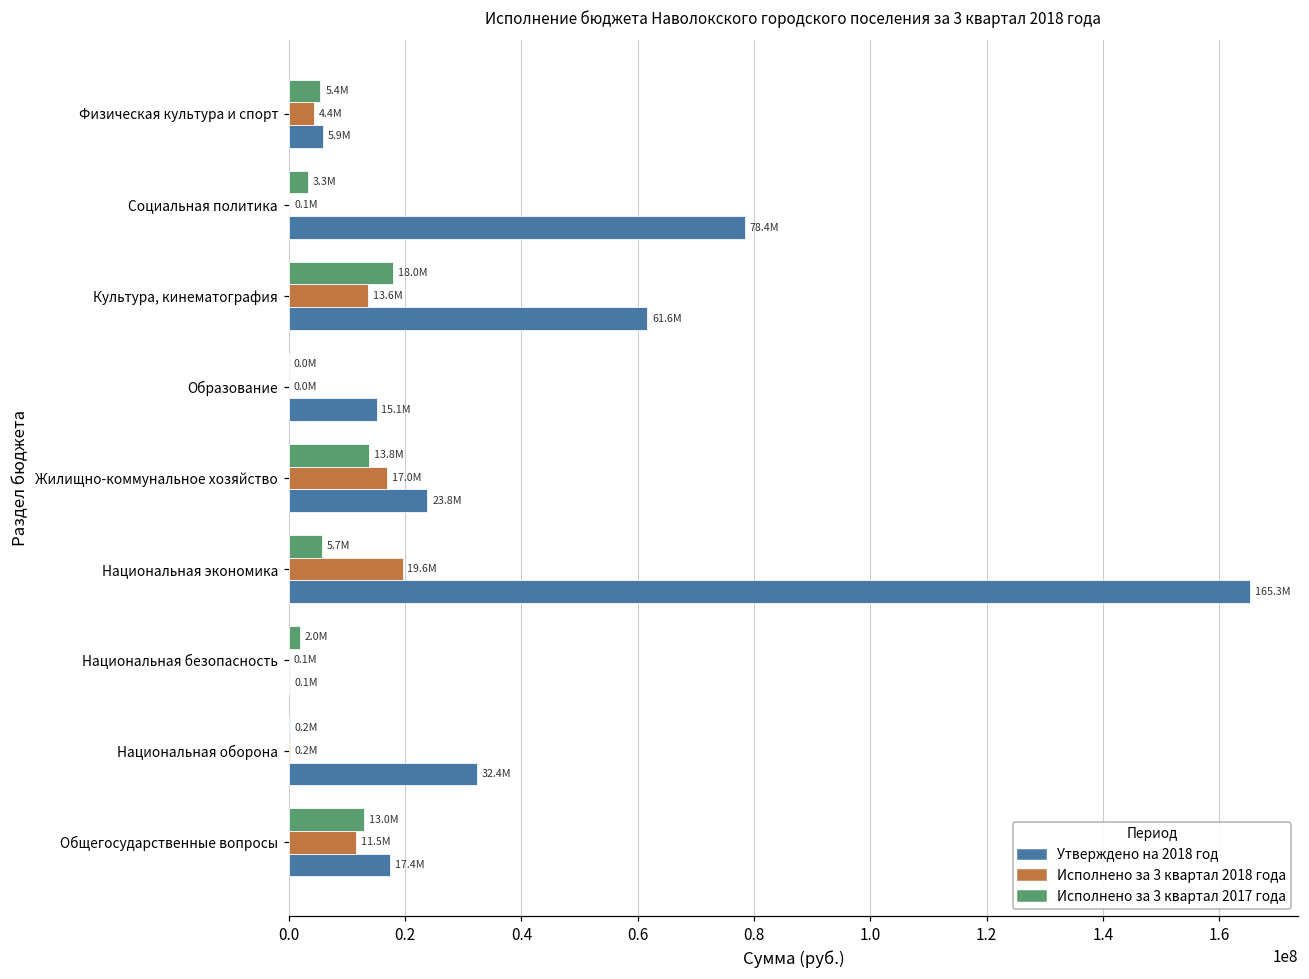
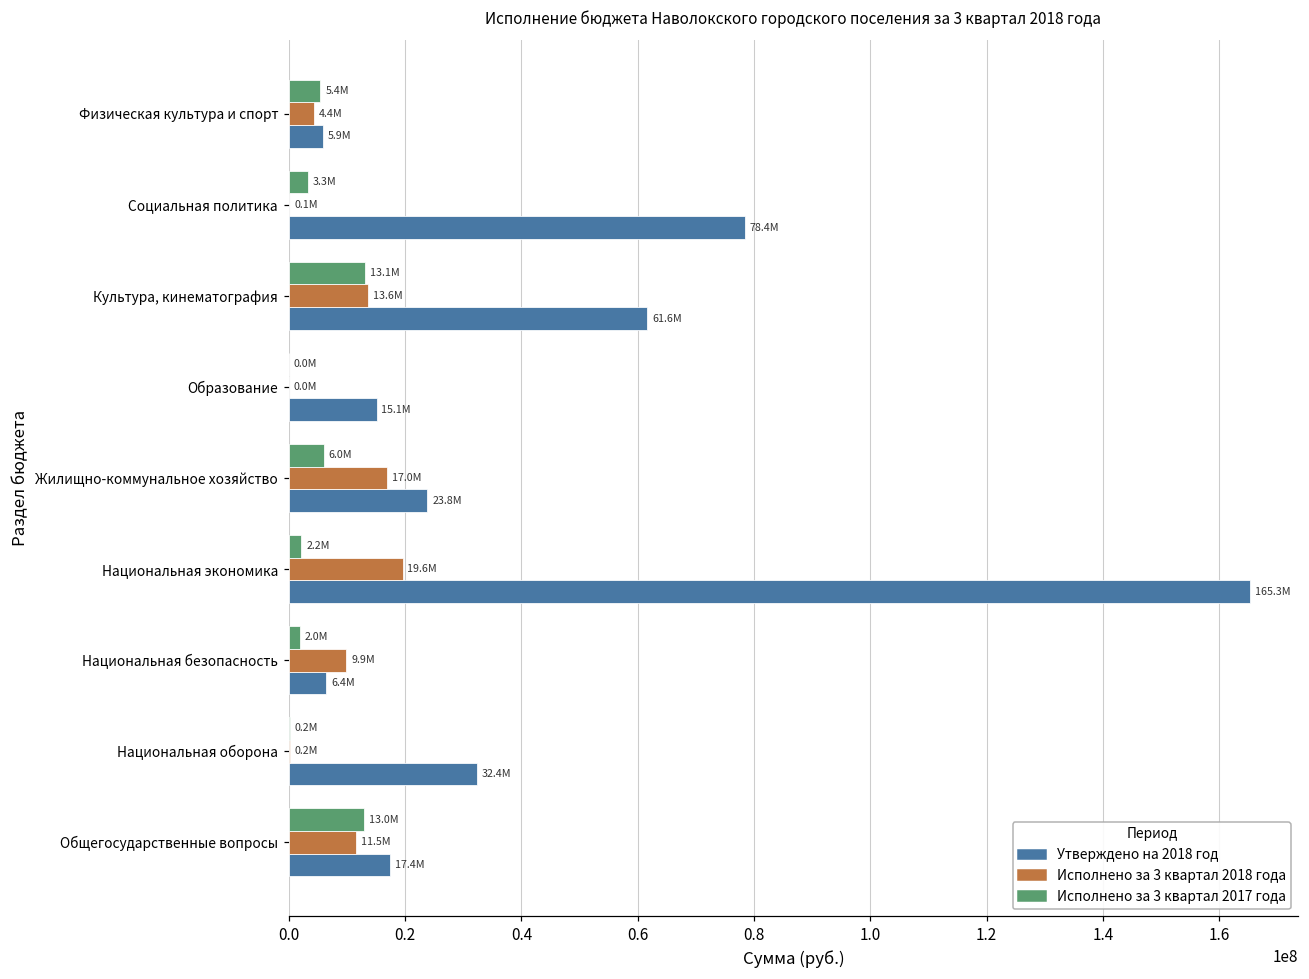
Исполнено за 3 квартал 2017 года, Культура, кинематография: 18.0M -> 13.1M
Исполнено за 3 квартал 2017 года, Жилищно-коммунальное хозяйство: 13.8M -> 6.0M
Исполнено за 3 квартал 2017 года, Национальная экономика: 5.7M -> 2.2M
Исполнено за 3 квартал 2018 года, Национальная безопасность: 0.1M -> 9.9M
Утверждено на 2018 год, Национальная безопасность: 0.1M -> 6.4M
